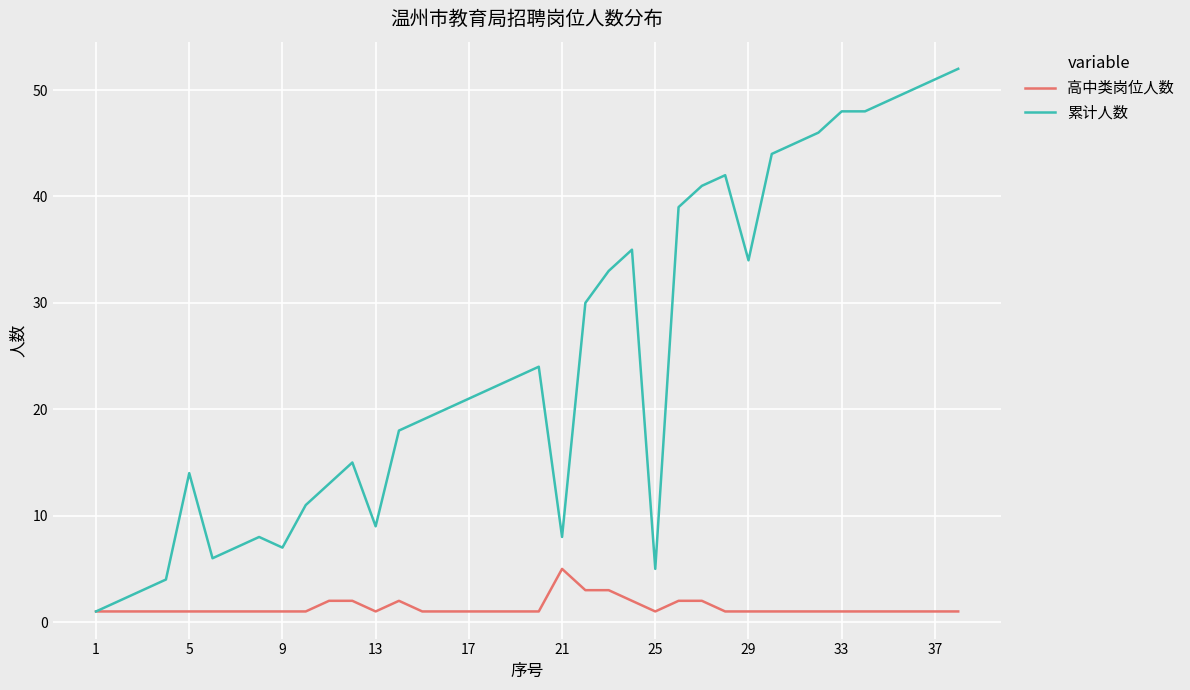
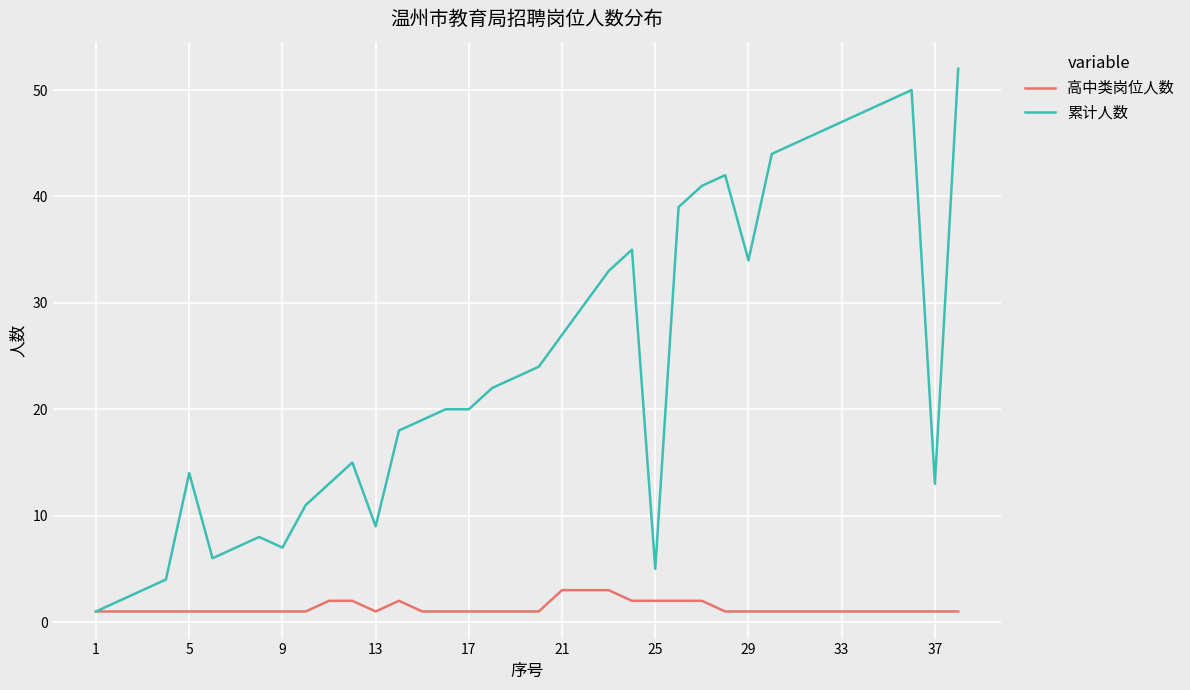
累计人数, 17: 21 -> 20
高中类岗位人数, 21: 5 -> 3
累计人数, 21: 8 -> 27
高中类岗位人数, 25: 1 -> 2
累计人数, 33: 48 -> 47
累计人数, 37: 51 -> 13
